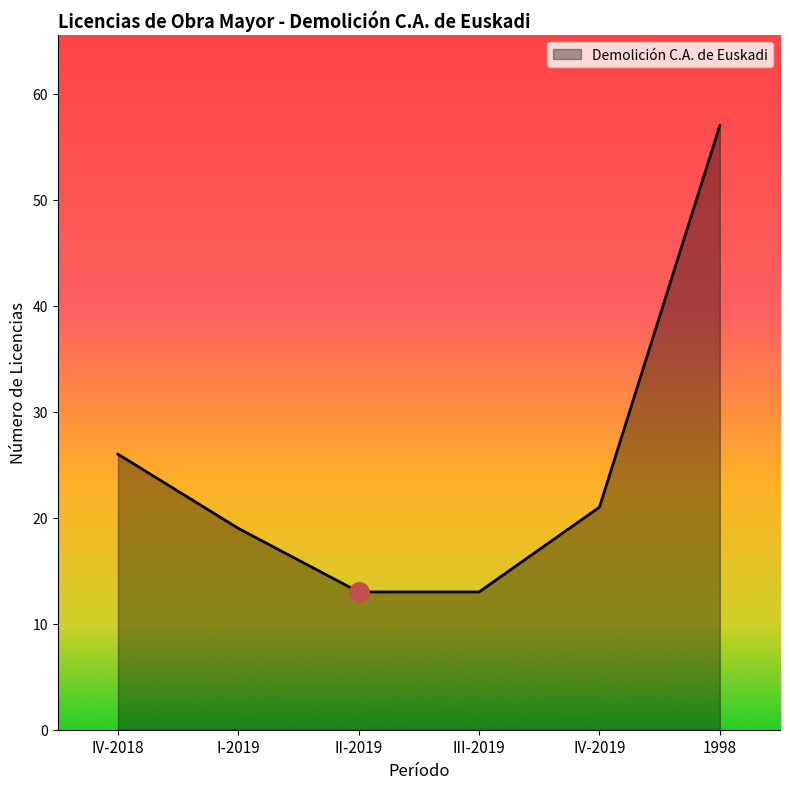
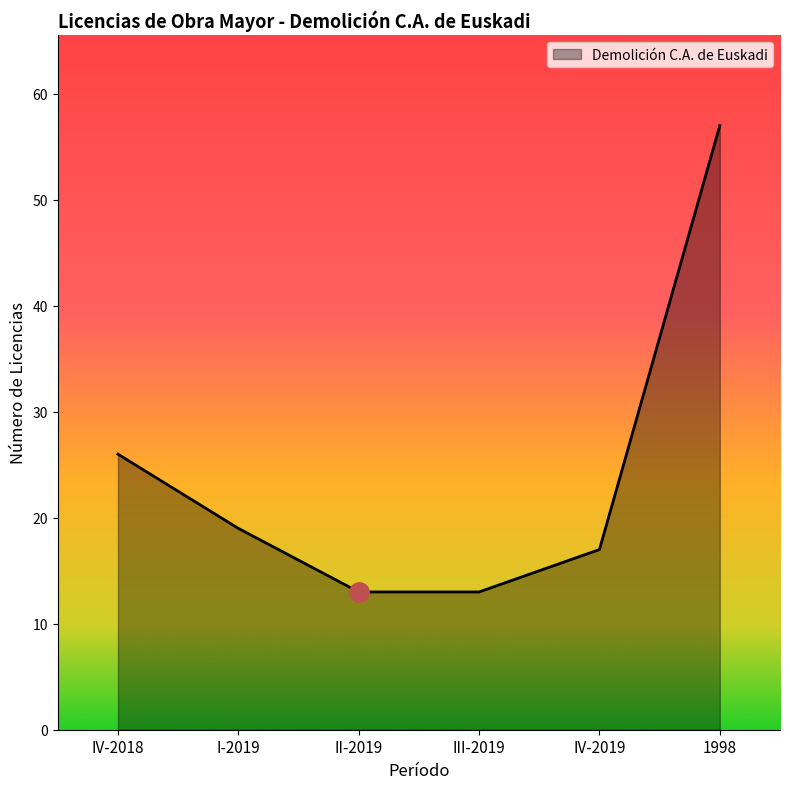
Demolición C.A. de Euskadi, IV-2019: 21 -> 17
